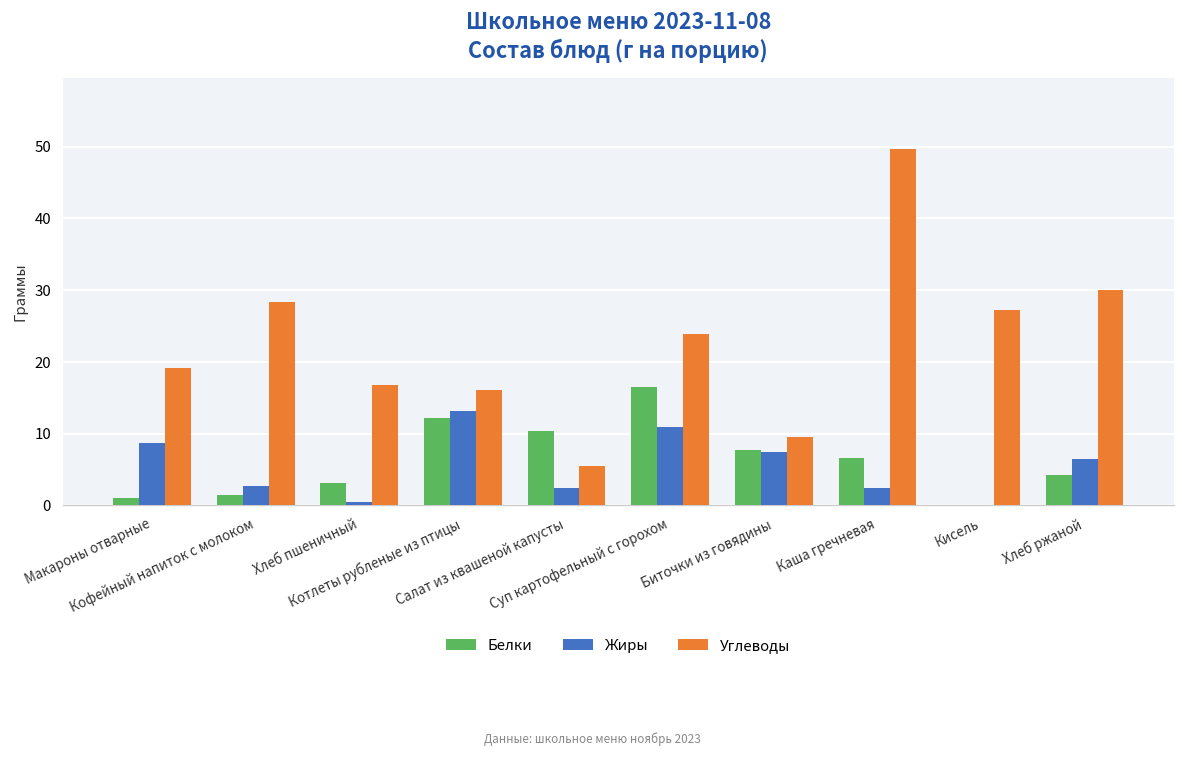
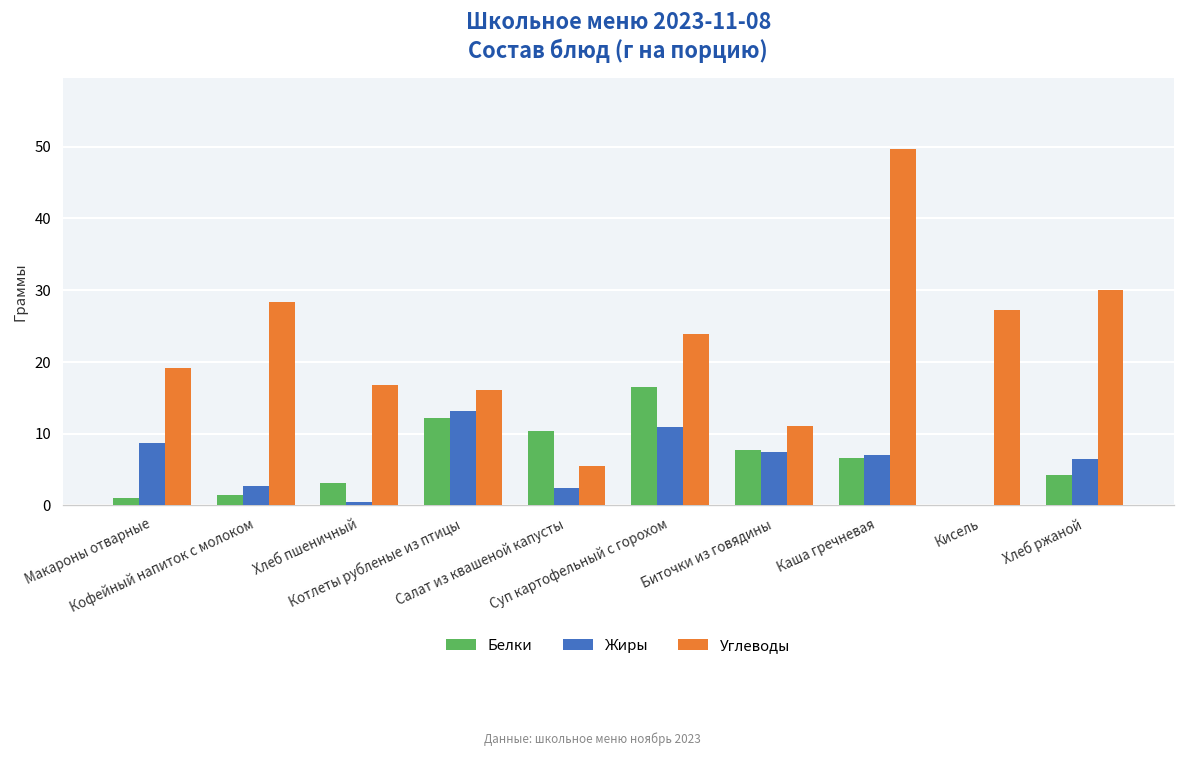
Углеводы, Биточки из говядины: 10 -> 11
Жиры, Каша гречневая: 2 -> 7
